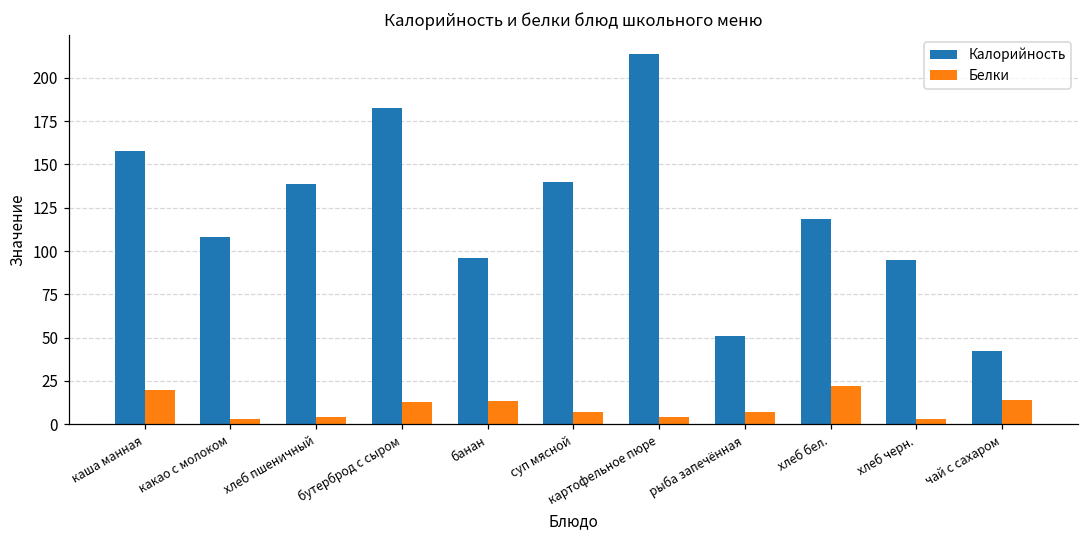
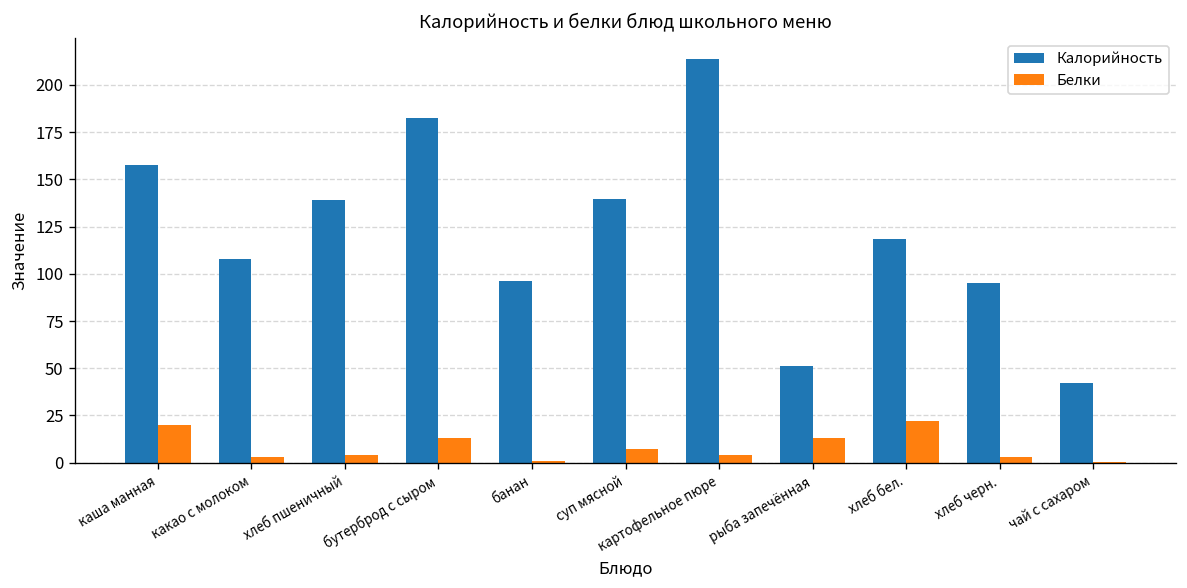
Белки, банан: 13 -> 1
Белки, рыба запечённая: 7 -> 13
Белки, чай с сахаром: 14 -> 0
